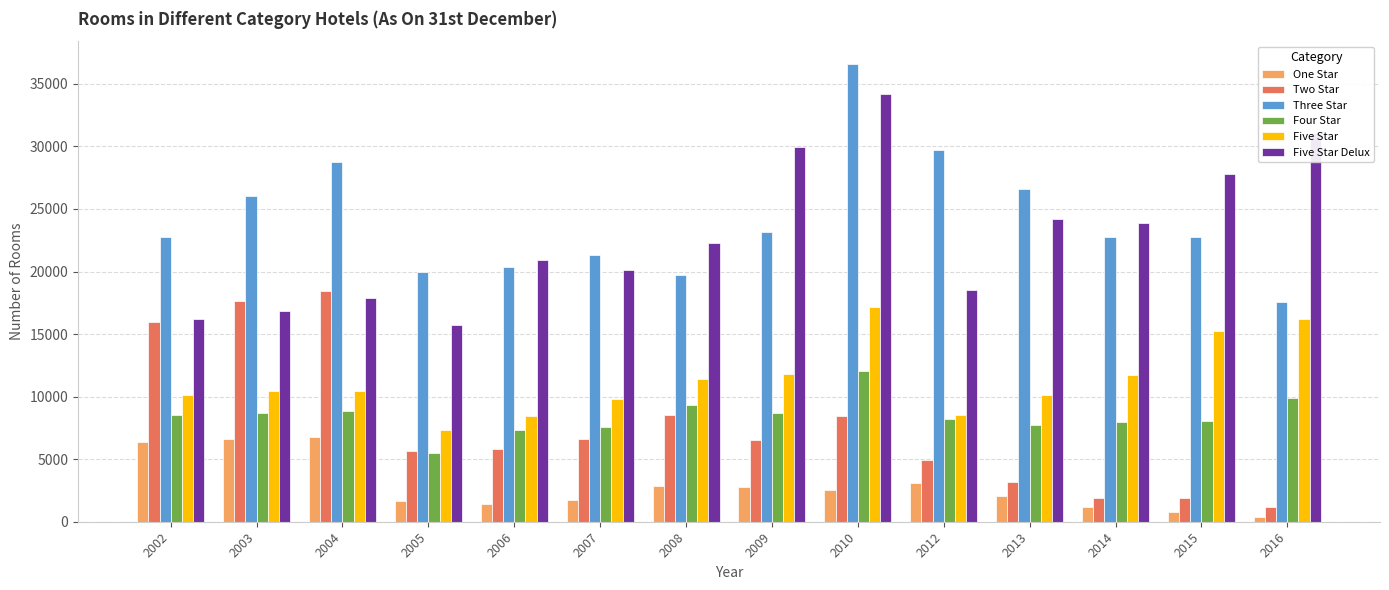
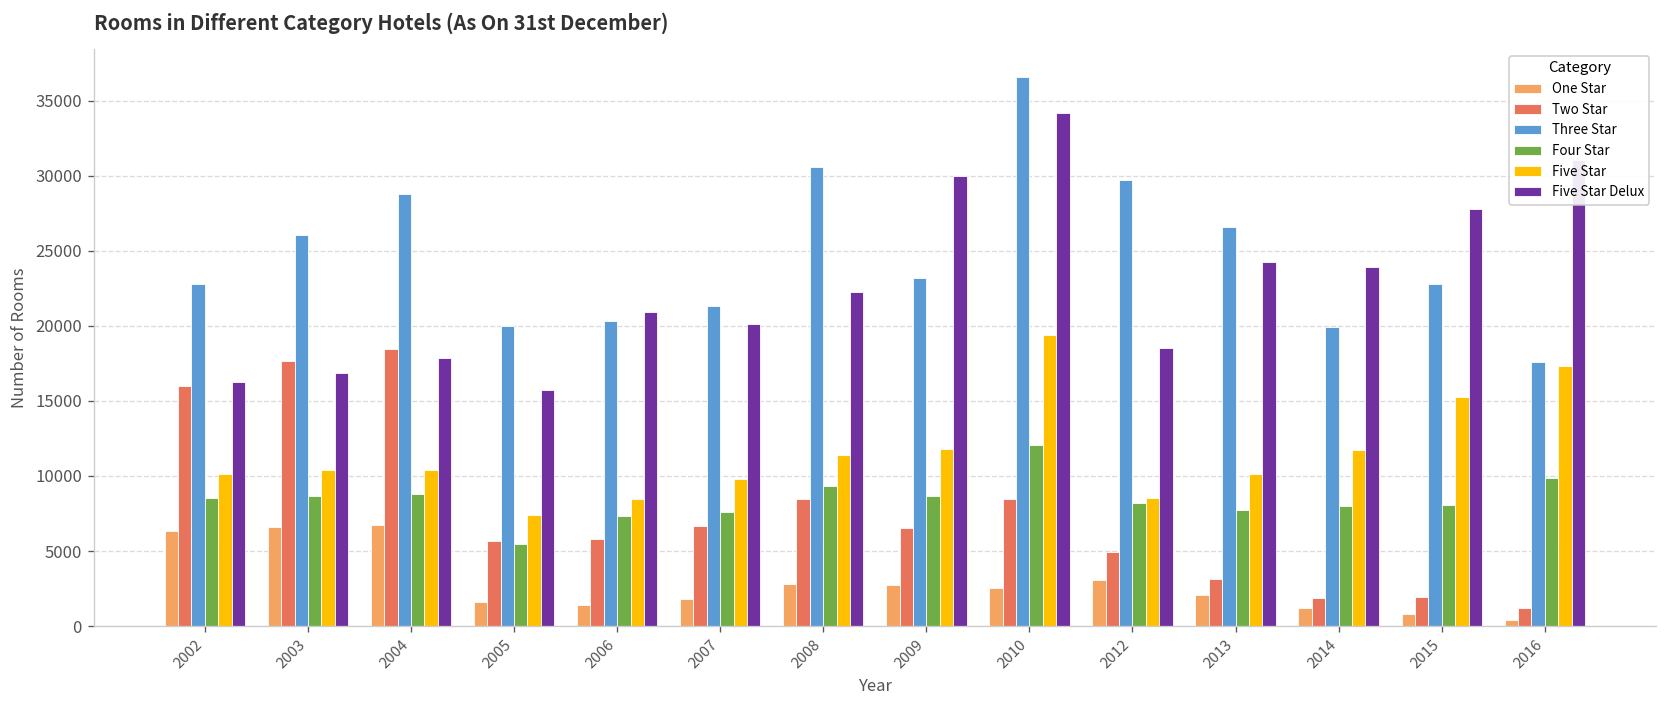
Three Star, 2008: 19700 -> 30600
Five Star, 2010: 17100 -> 19400
Three Star, 2014: 22700 -> 19900
Five Star, 2016: 16200 -> 17300
